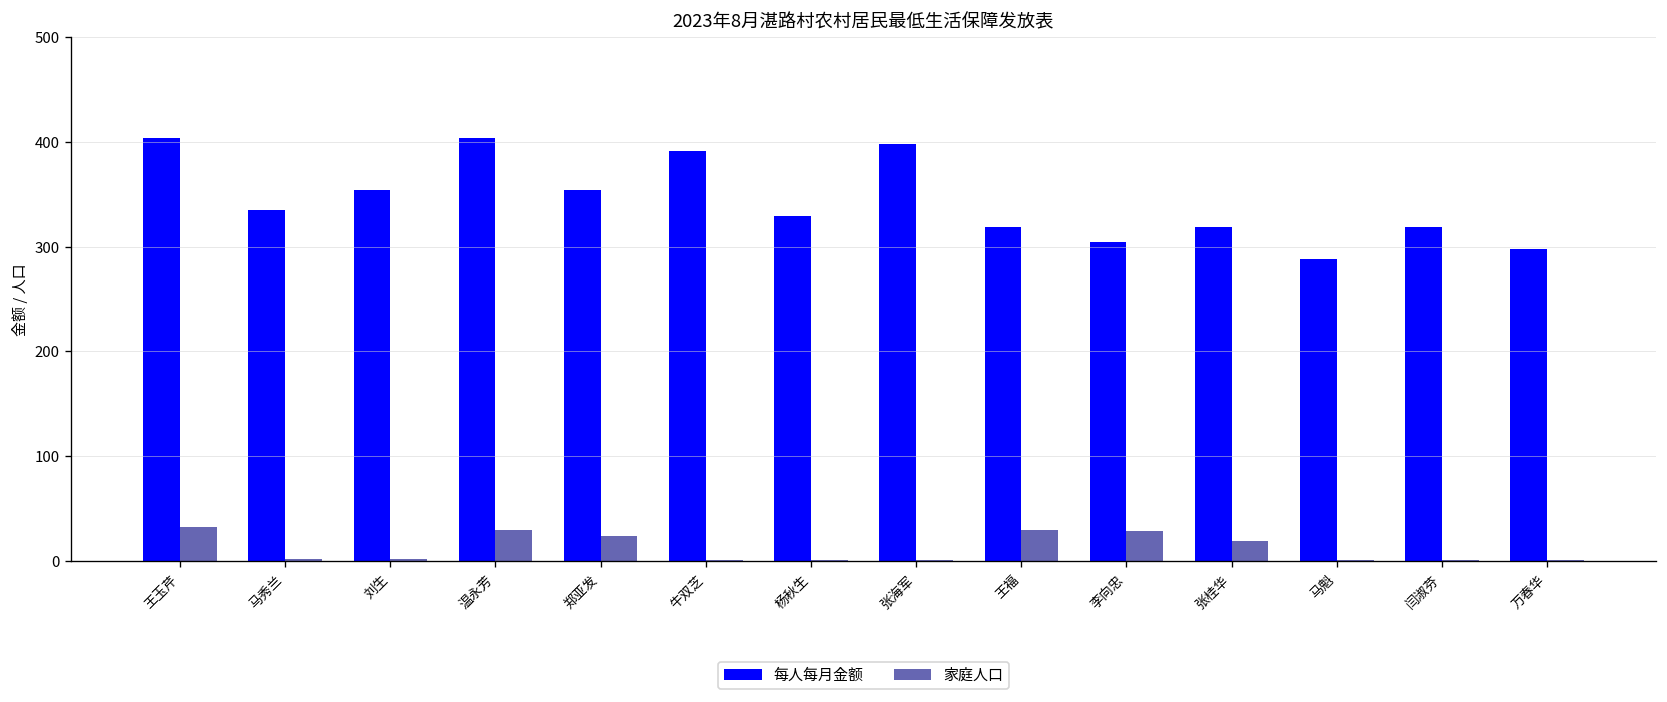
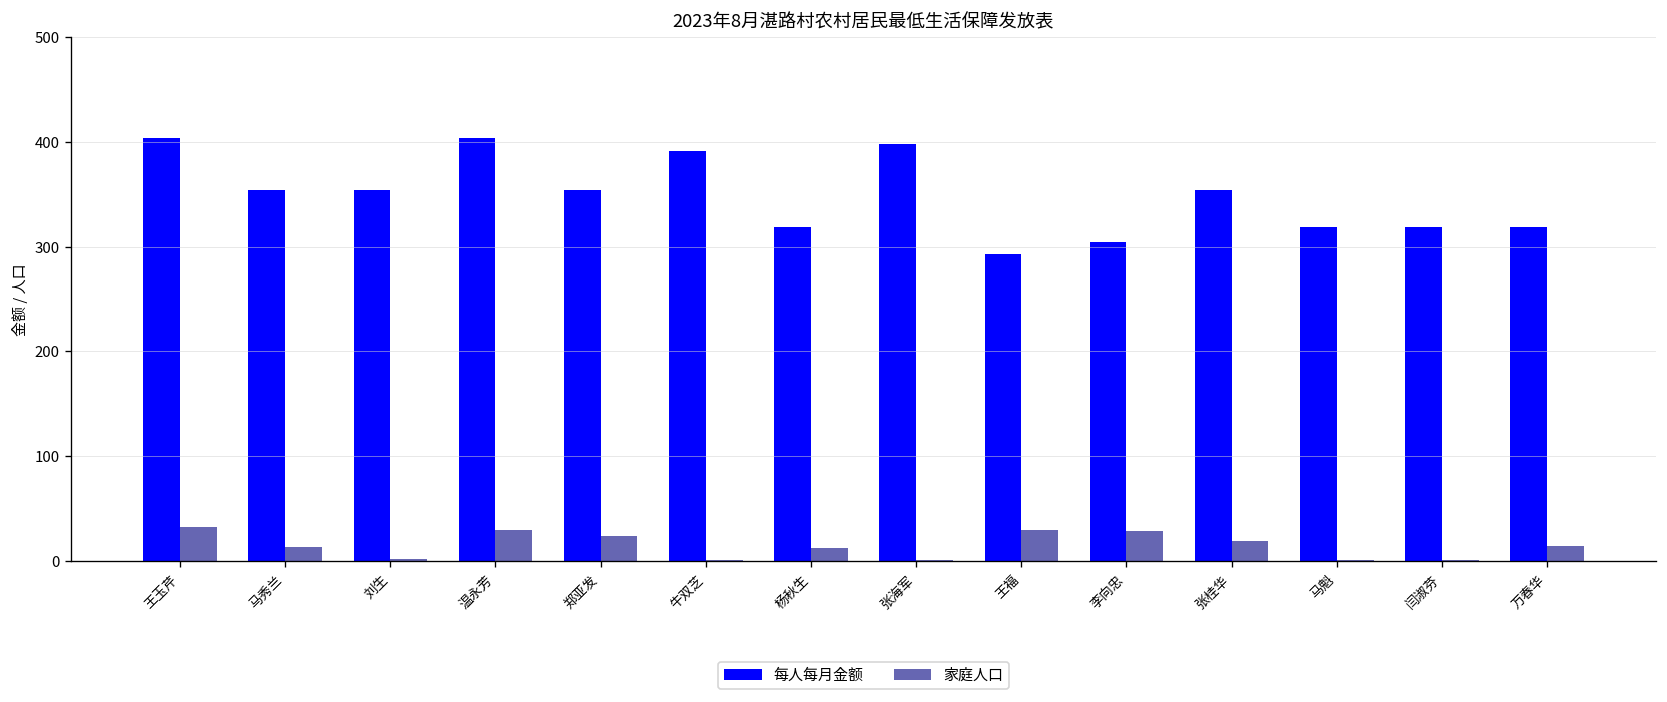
每人每月金额, 马秀兰: 340 -> 350
家庭人口, 马秀兰: 0 -> 10
每人每月金额, 杨秋生: 330 -> 320
家庭人口, 杨秋生: 0 -> 10
每人每月金额, 王福: 320 -> 290
每人每月金额, 张桂华: 320 -> 350
每人每月金额, 马魁: 290 -> 320
每人每月金额, 万春华: 300 -> 320
家庭人口, 万春华: 0 -> 10
